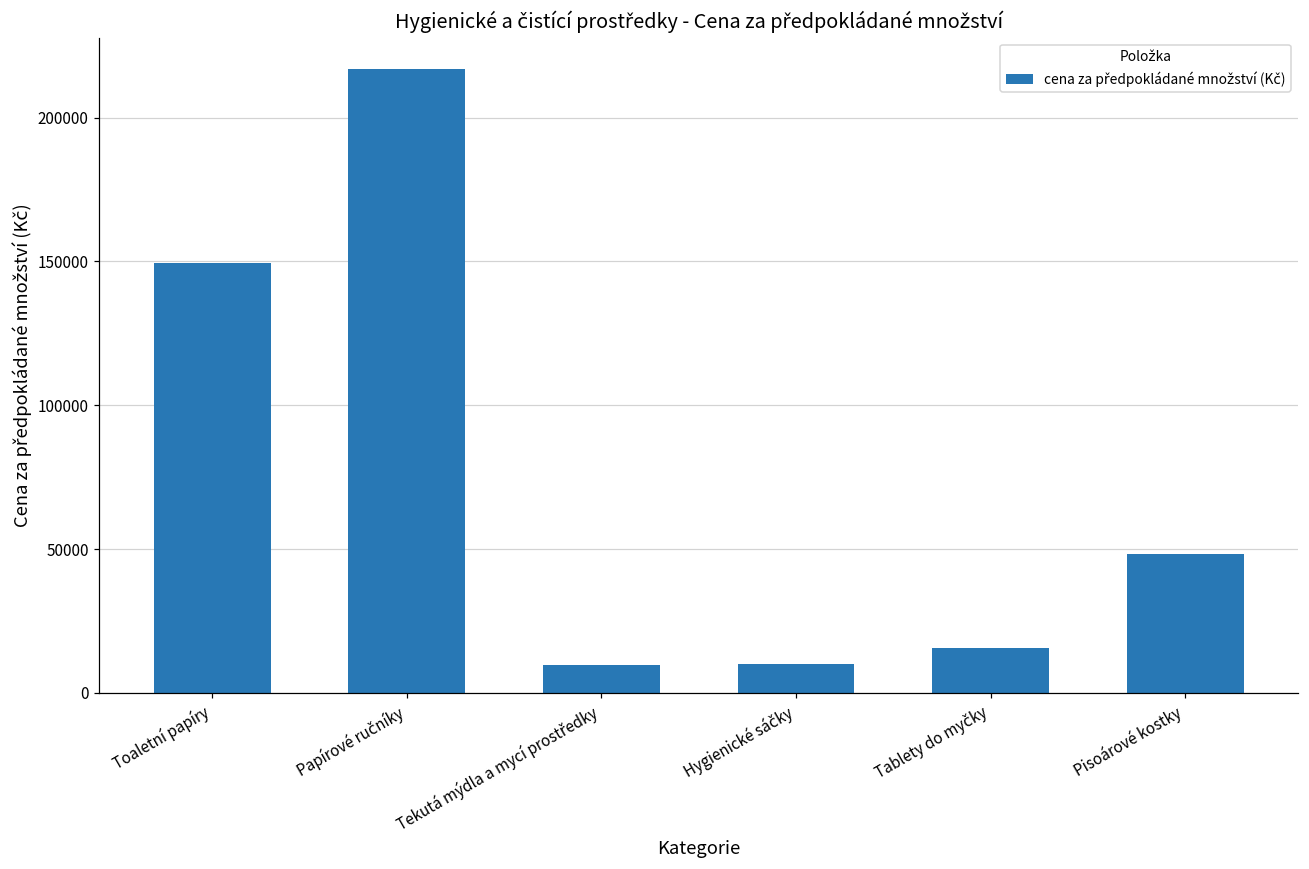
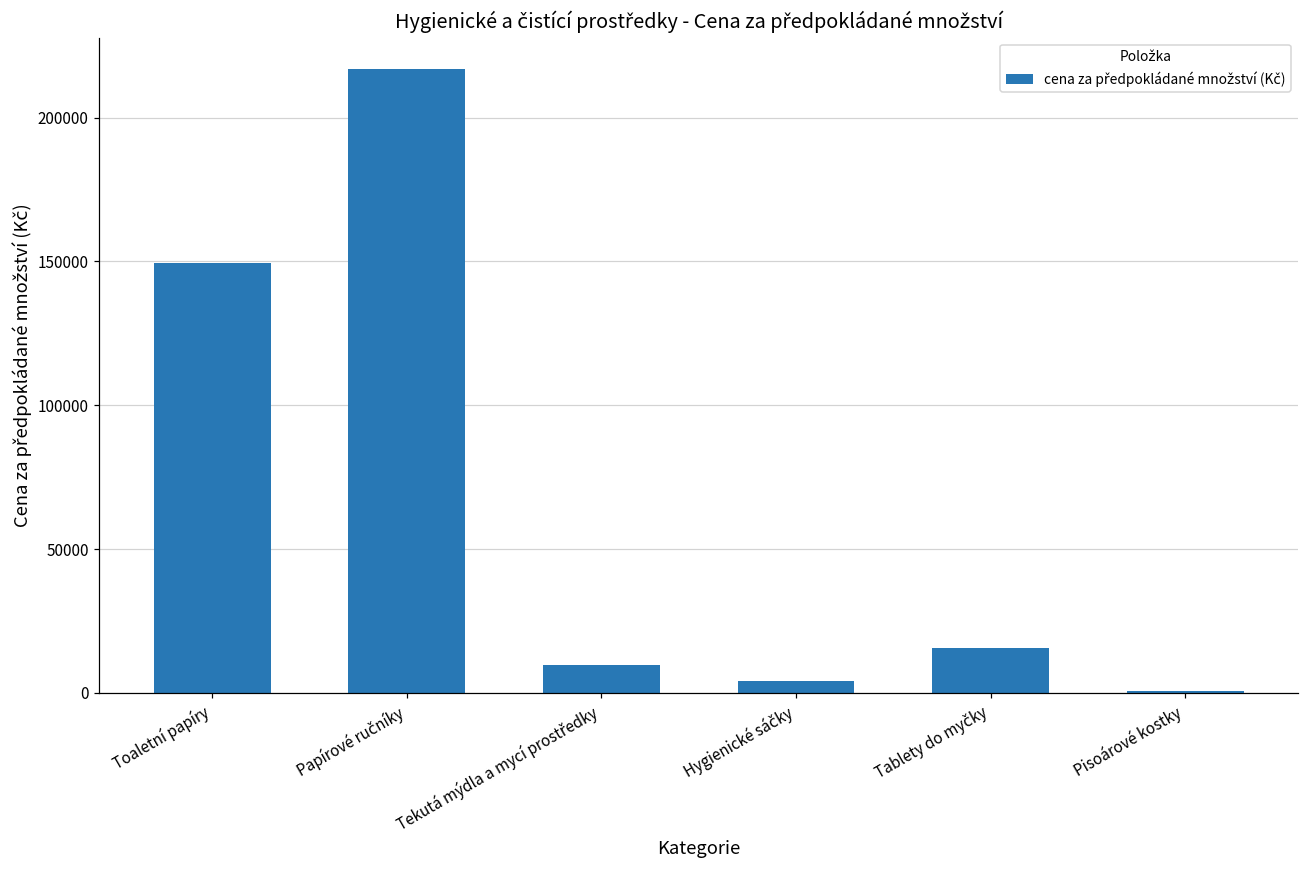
Hygienické sáčky: 10000 -> 4000
Pisoárové kostky: 48000 -> 1000
